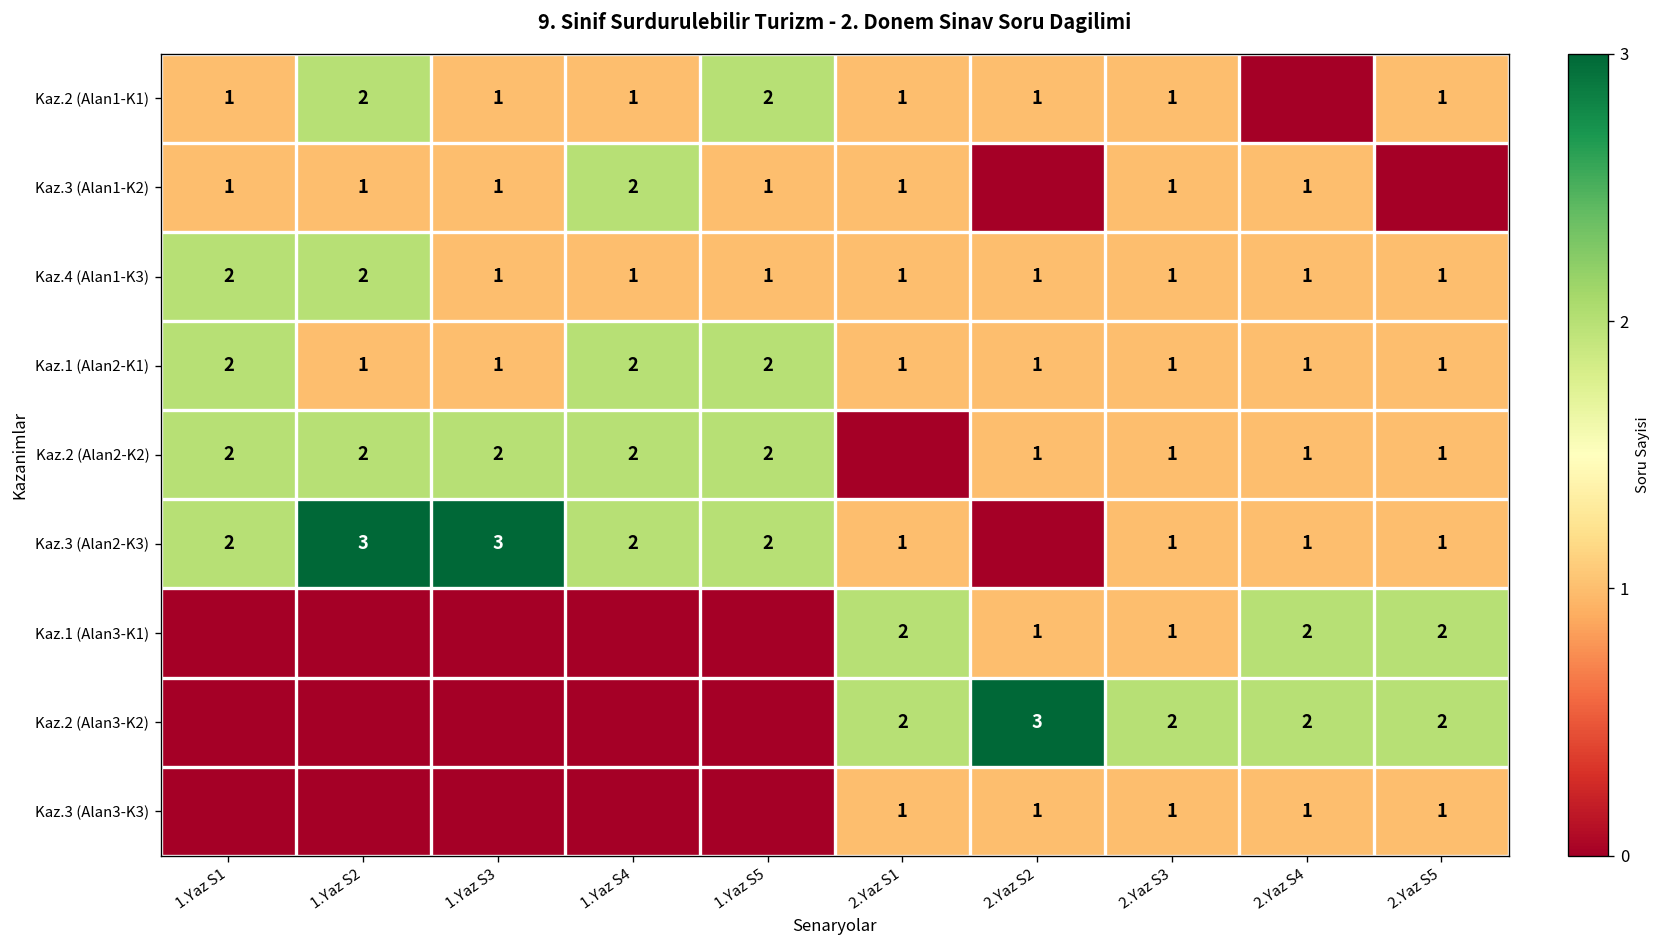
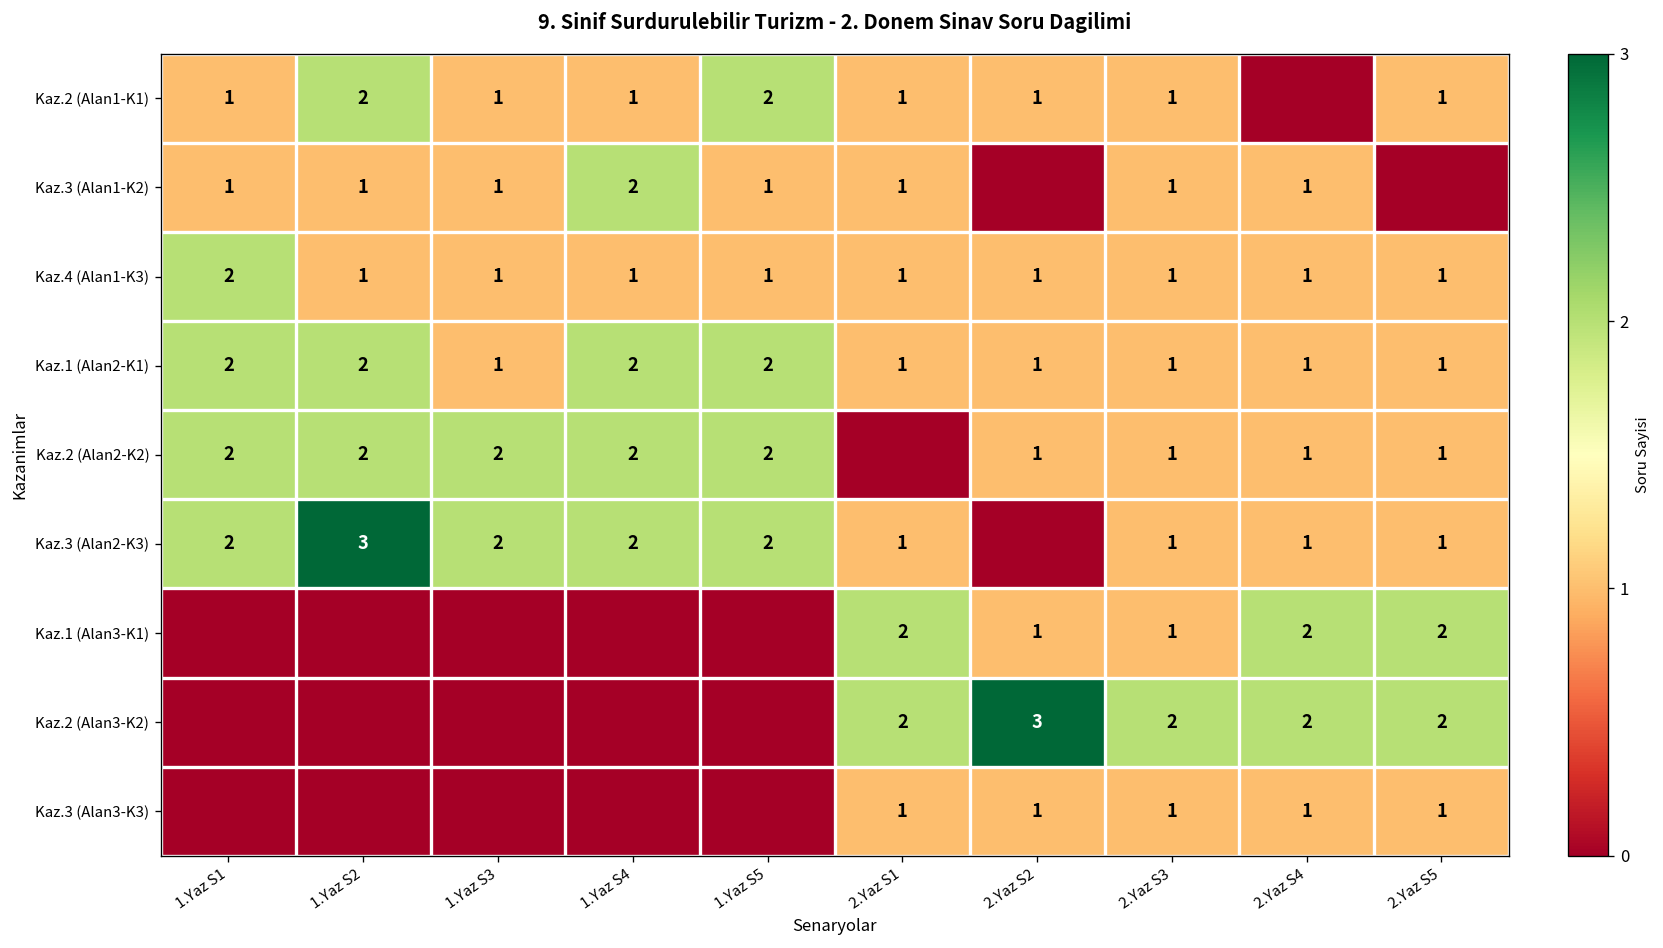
Kaz.4 (Alan1-K3), 1.Yaz S2: 2 -> 1
Kaz.1 (Alan2-K1), 1.Yaz S2: 1 -> 2
Kaz.3 (Alan2-K3), 1.Yaz S3: 3 -> 2
